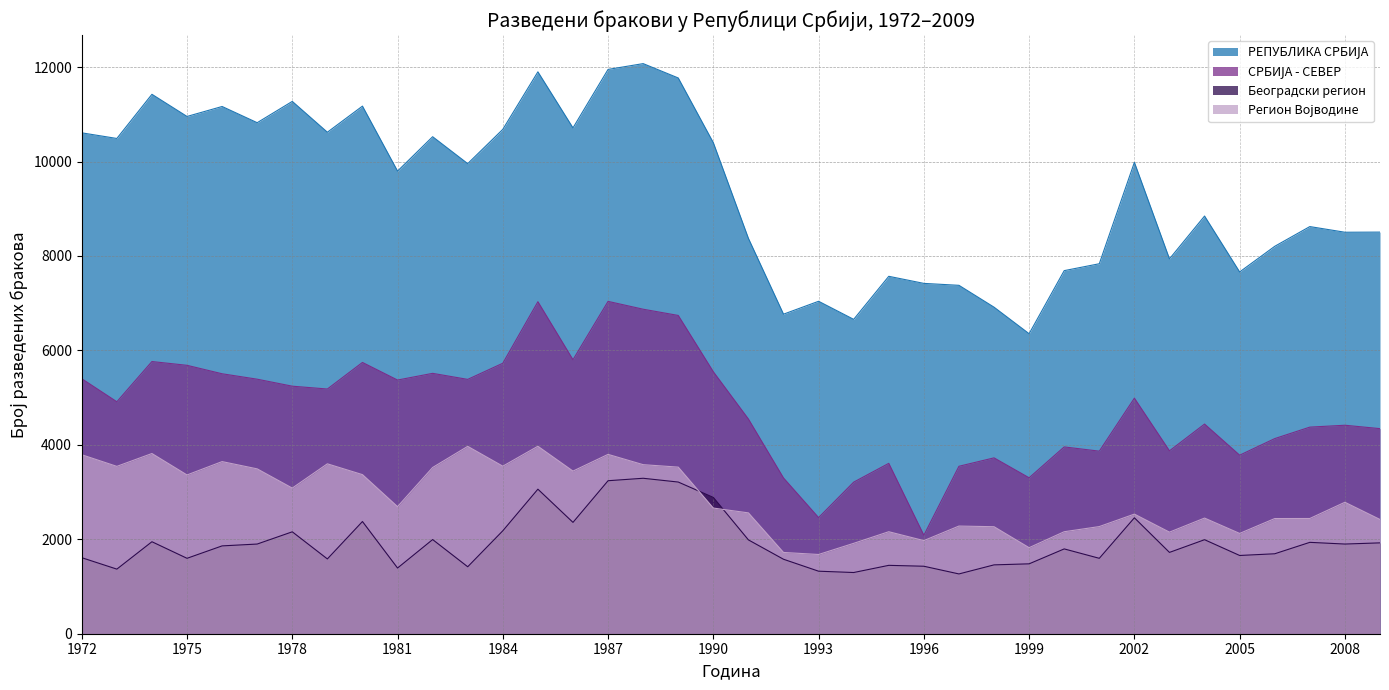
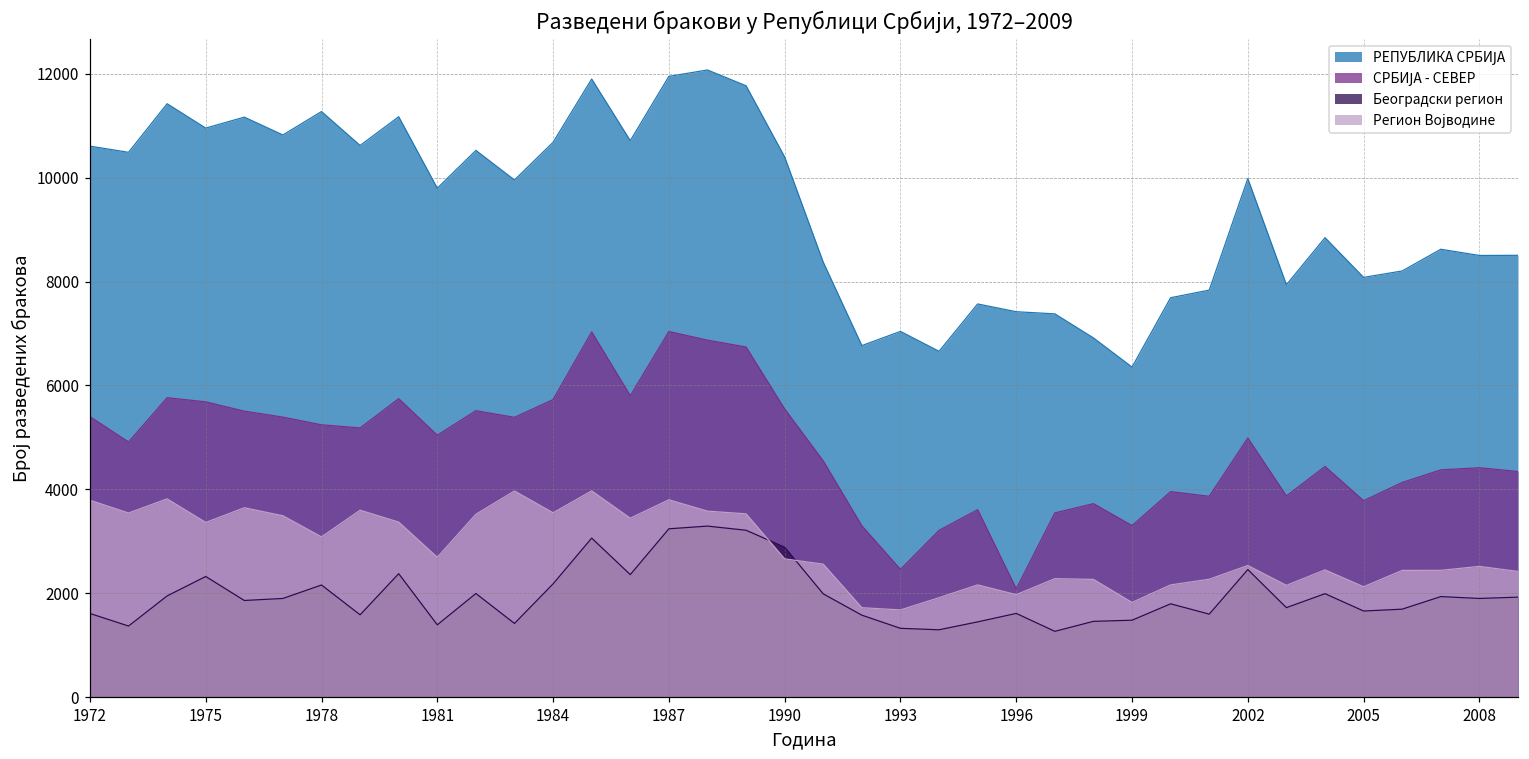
Београдски регион, 1975: 1600 -> 2300
СРБИЈА - СЕВЕР, 1981: 5400 -> 5000
Београдски регион, 1996: 1400 -> 1600
РЕПУБЛИКА СРБИЈА, 2005: 7700 -> 8100
Регион Војводине, 2008: 2800 -> 2500
